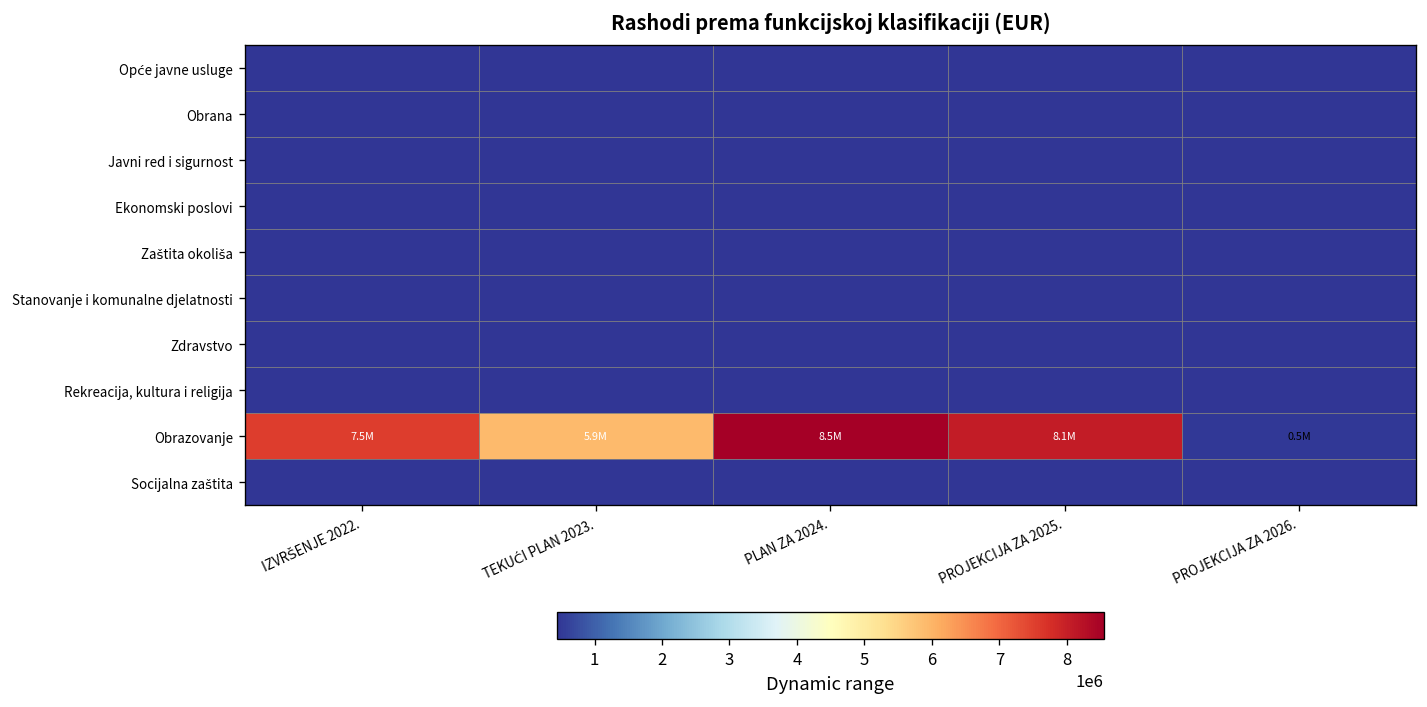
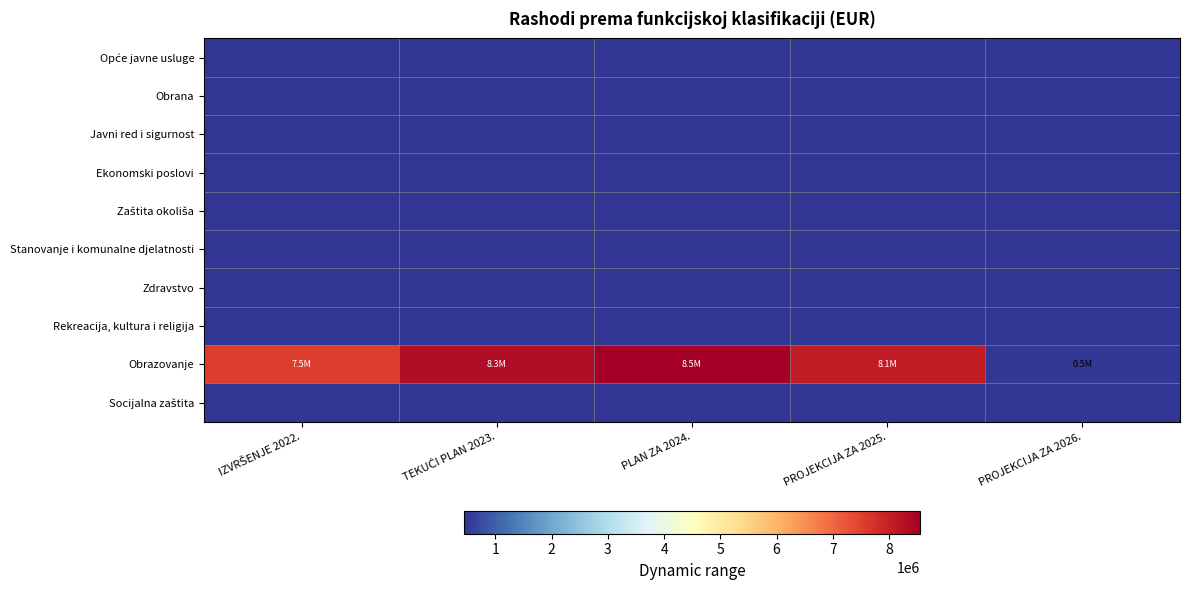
Obrazovanje, TEKUĆI PLAN 2023.: 5.9M -> 8.3M
